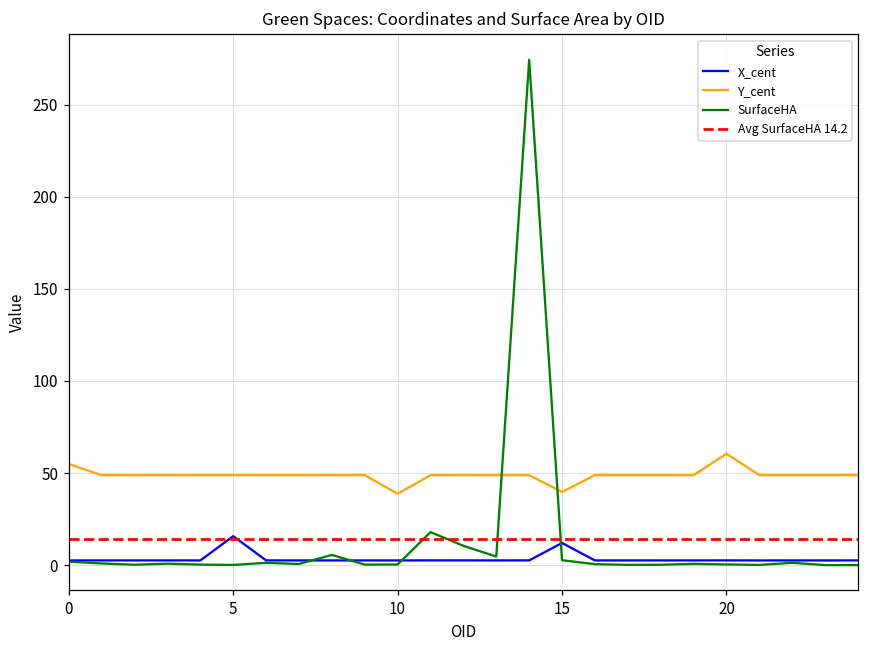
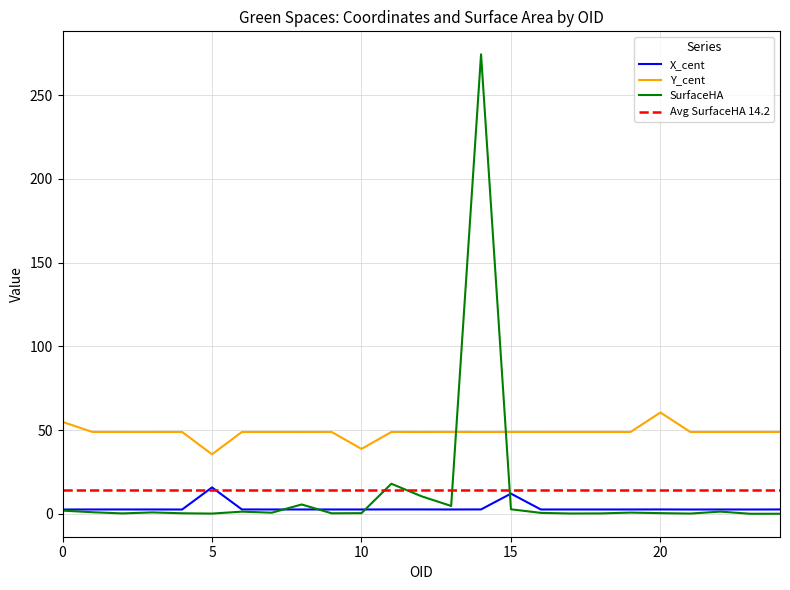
Y_cent, 5: 49 -> 36
Y_cent, 15: 40 -> 49
